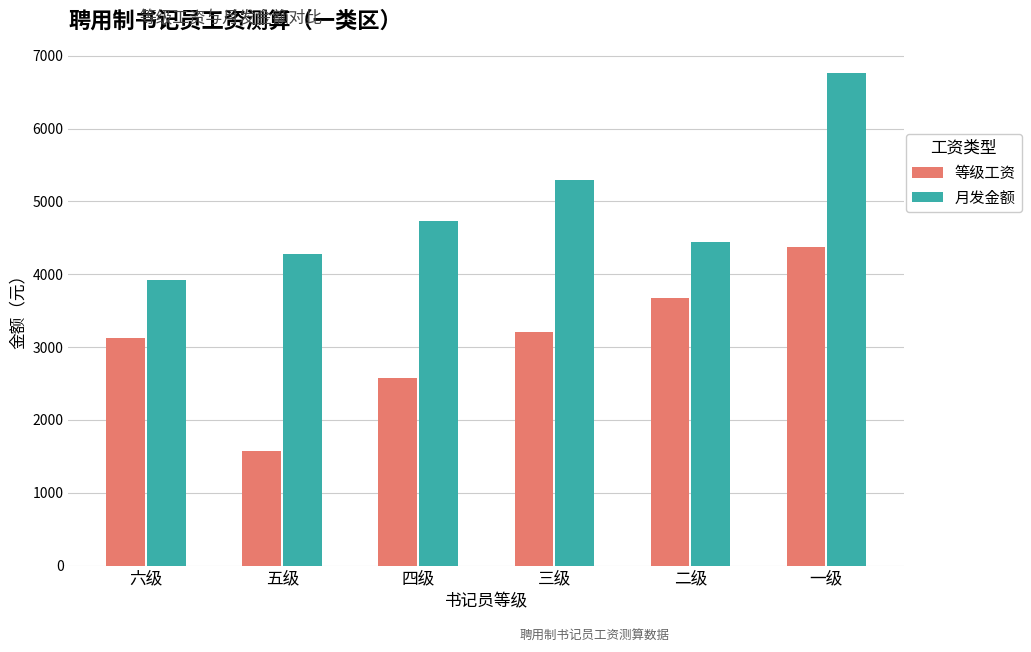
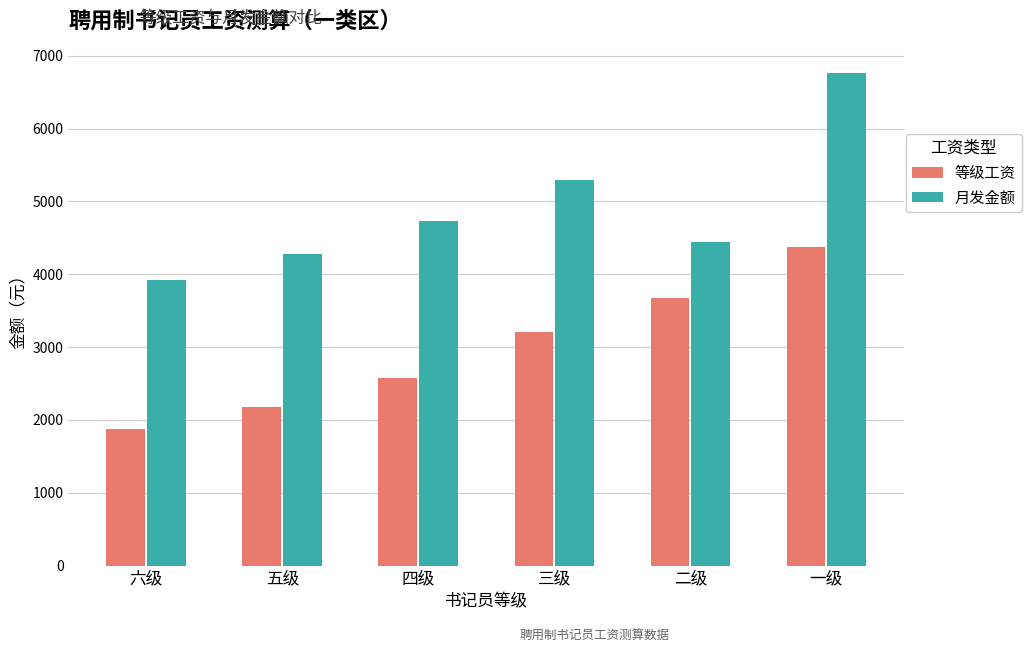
等级工资, 六级: 3100 -> 1900
等级工资, 五级: 1600 -> 2200
